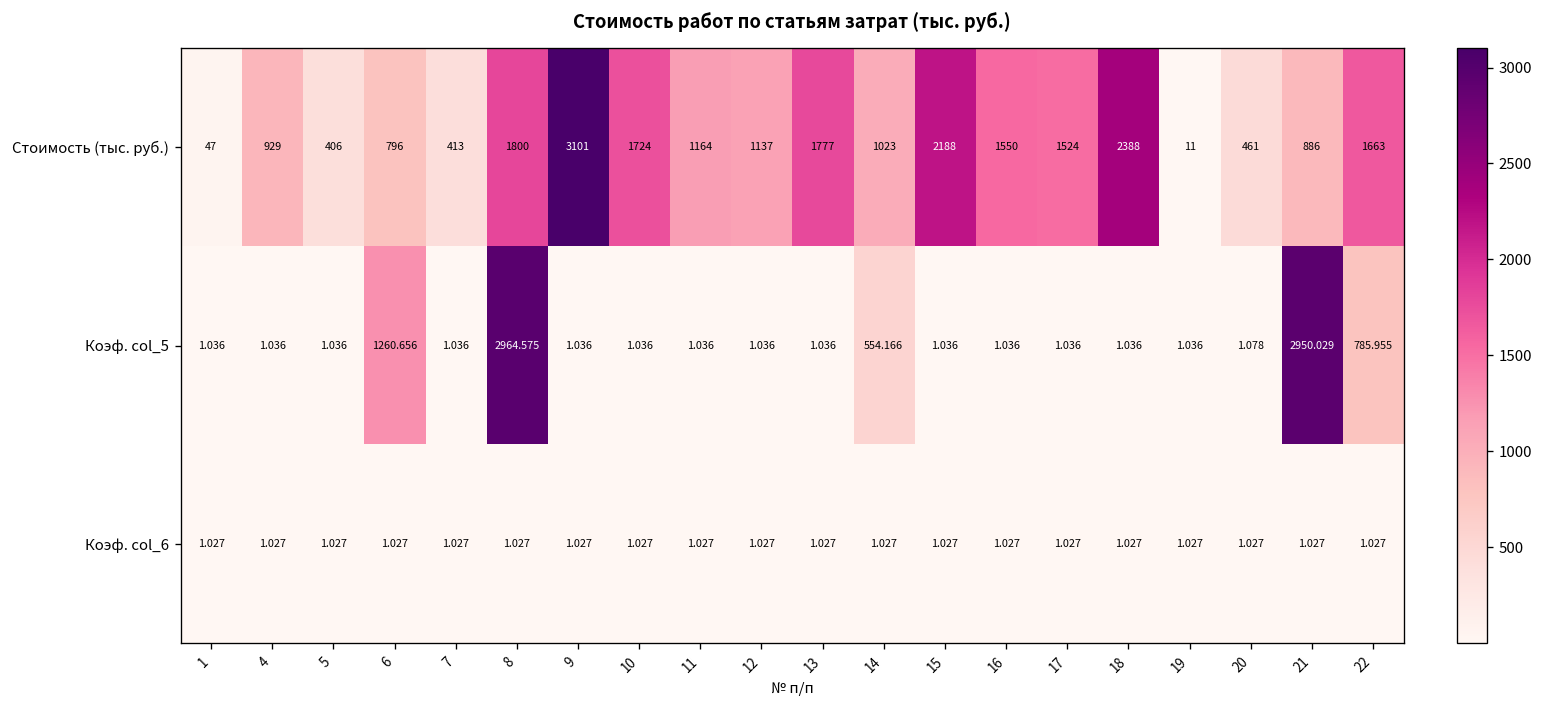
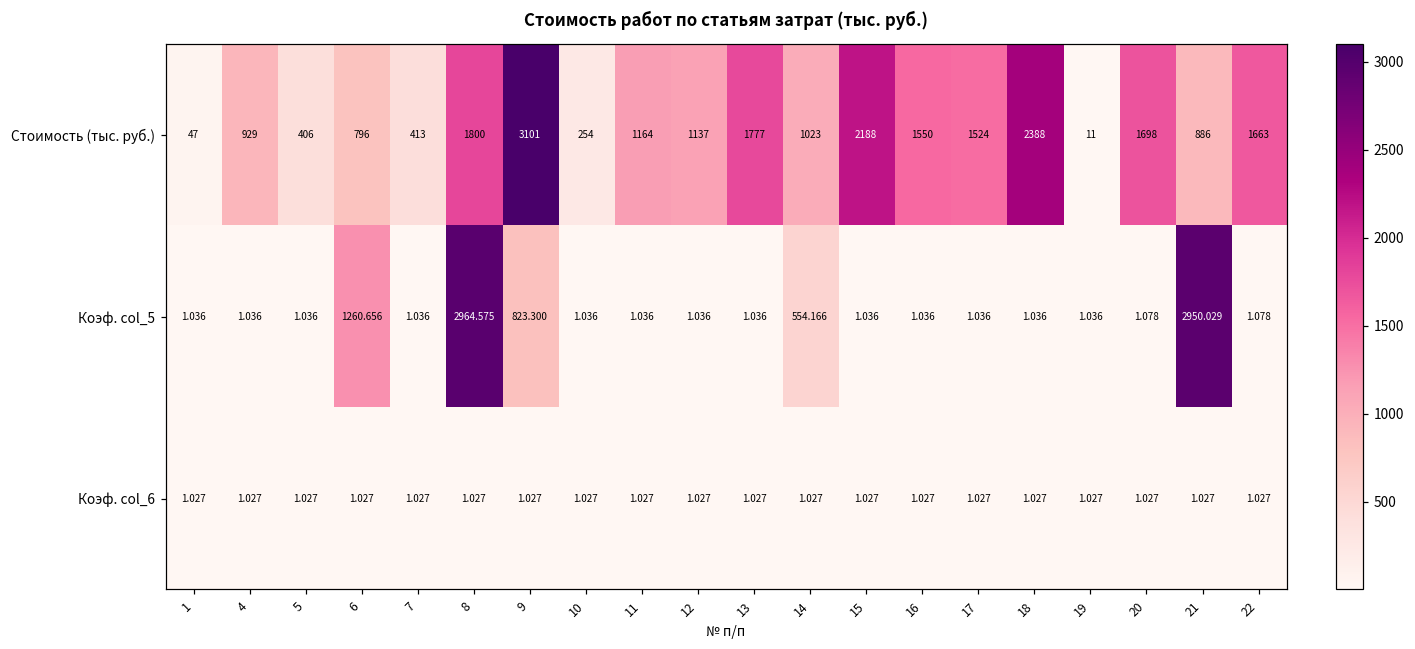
Стоимость (тыс. руб.), 10: 1724 -> 254
Стоимость (тыс. руб.), 20: 461 -> 1698
Коэф. col_5, 9: 1.036 -> 823.300
Коэф. col_5, 22: 785.955 -> 1.078
